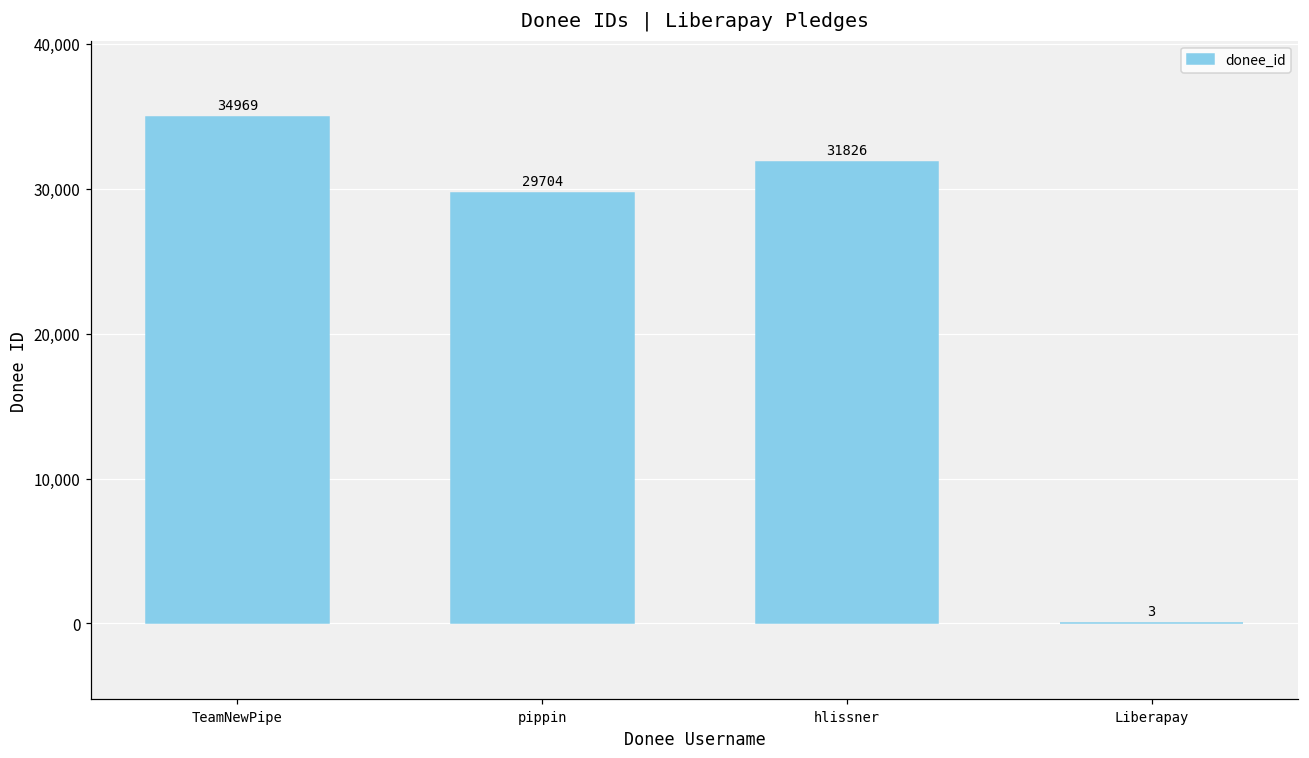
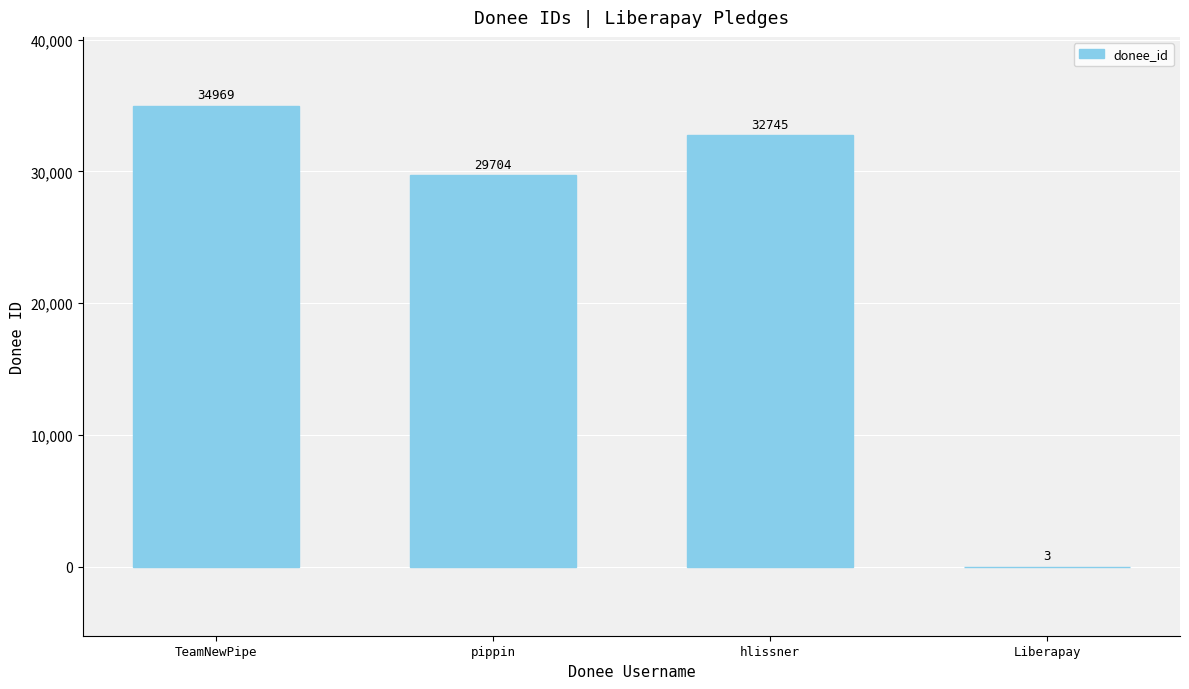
hlissner: 31826 -> 32745
